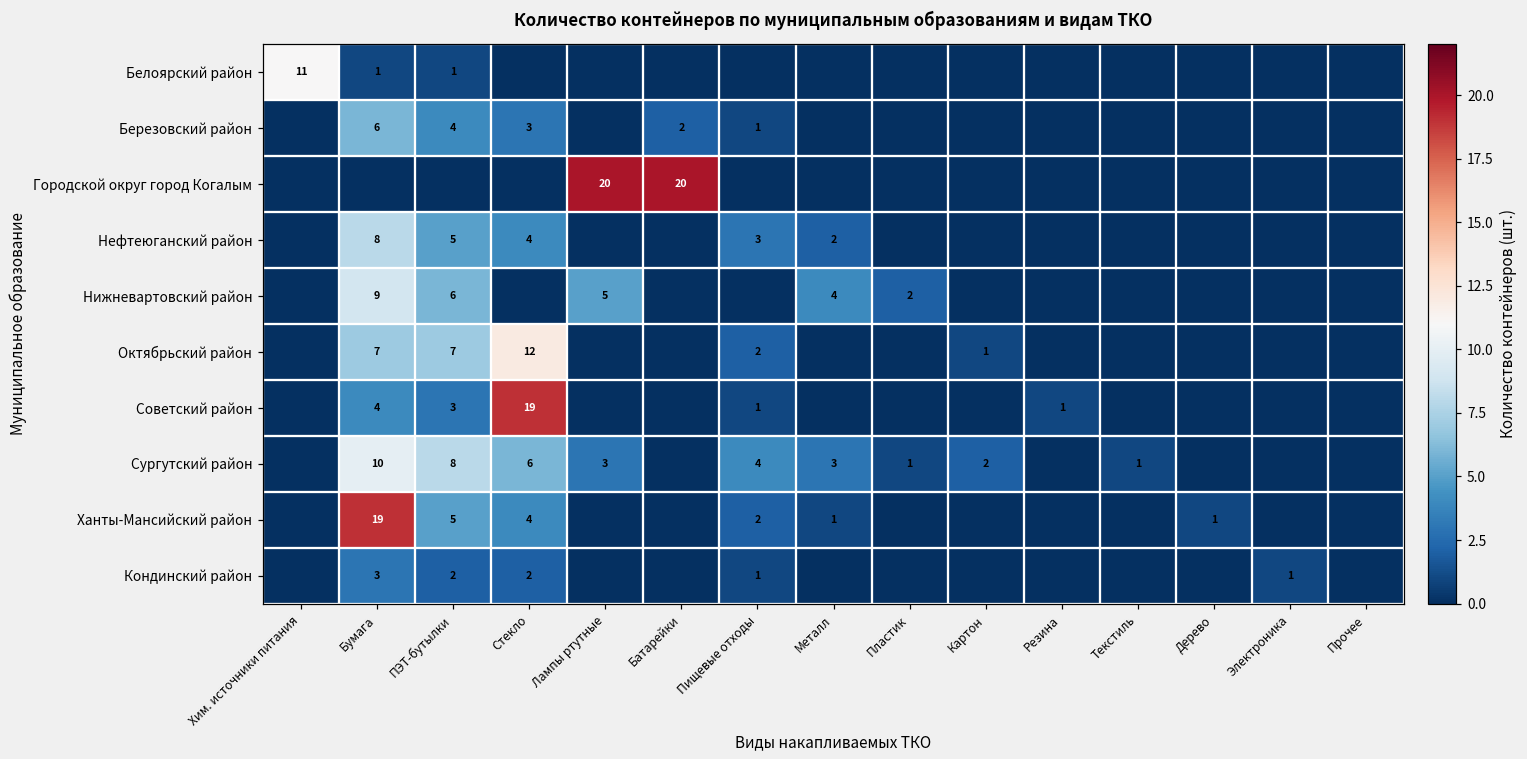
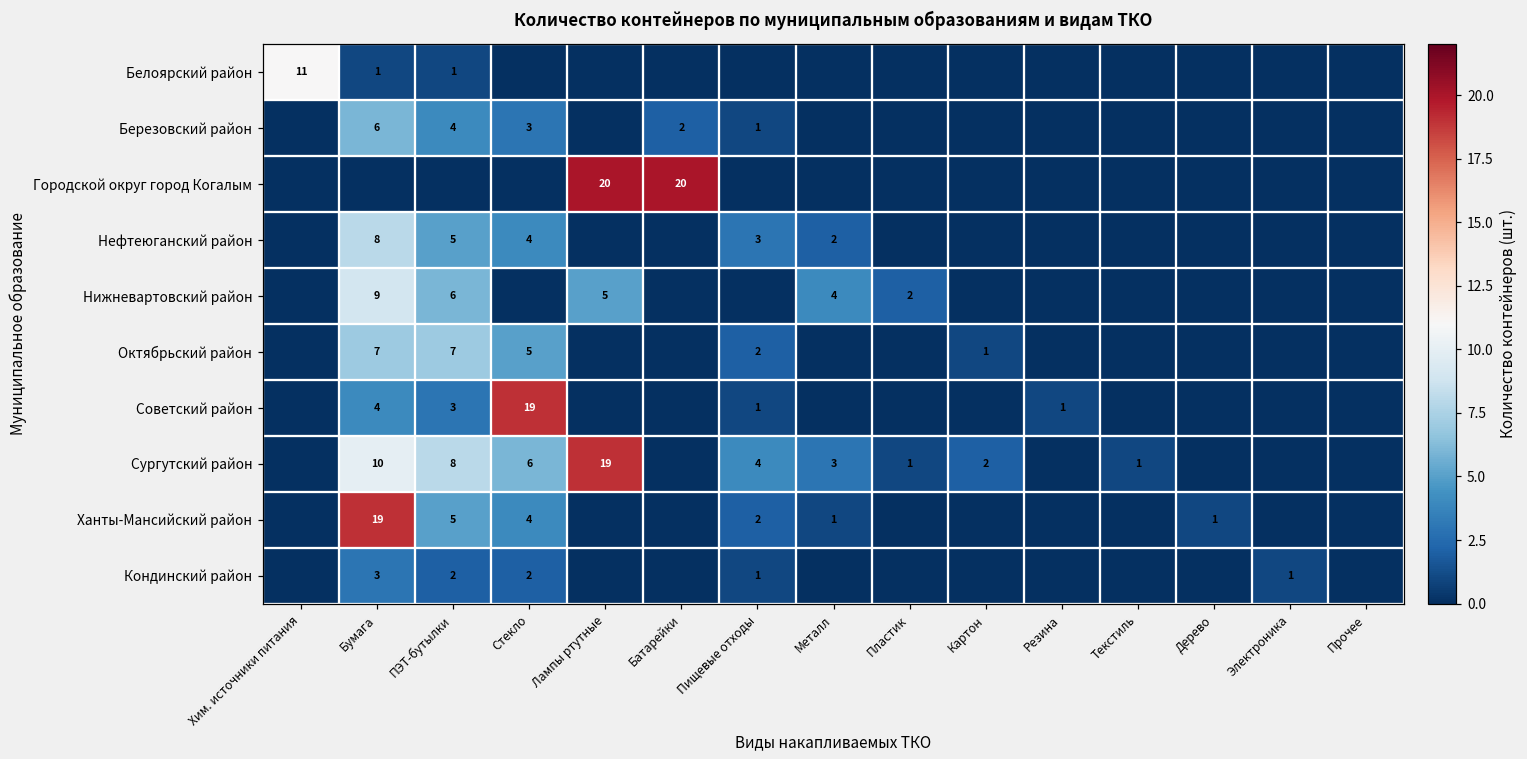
Октябрьский район, Стекло: 12 -> 5
Сургутский район, Лампы ртутные: 3 -> 19
